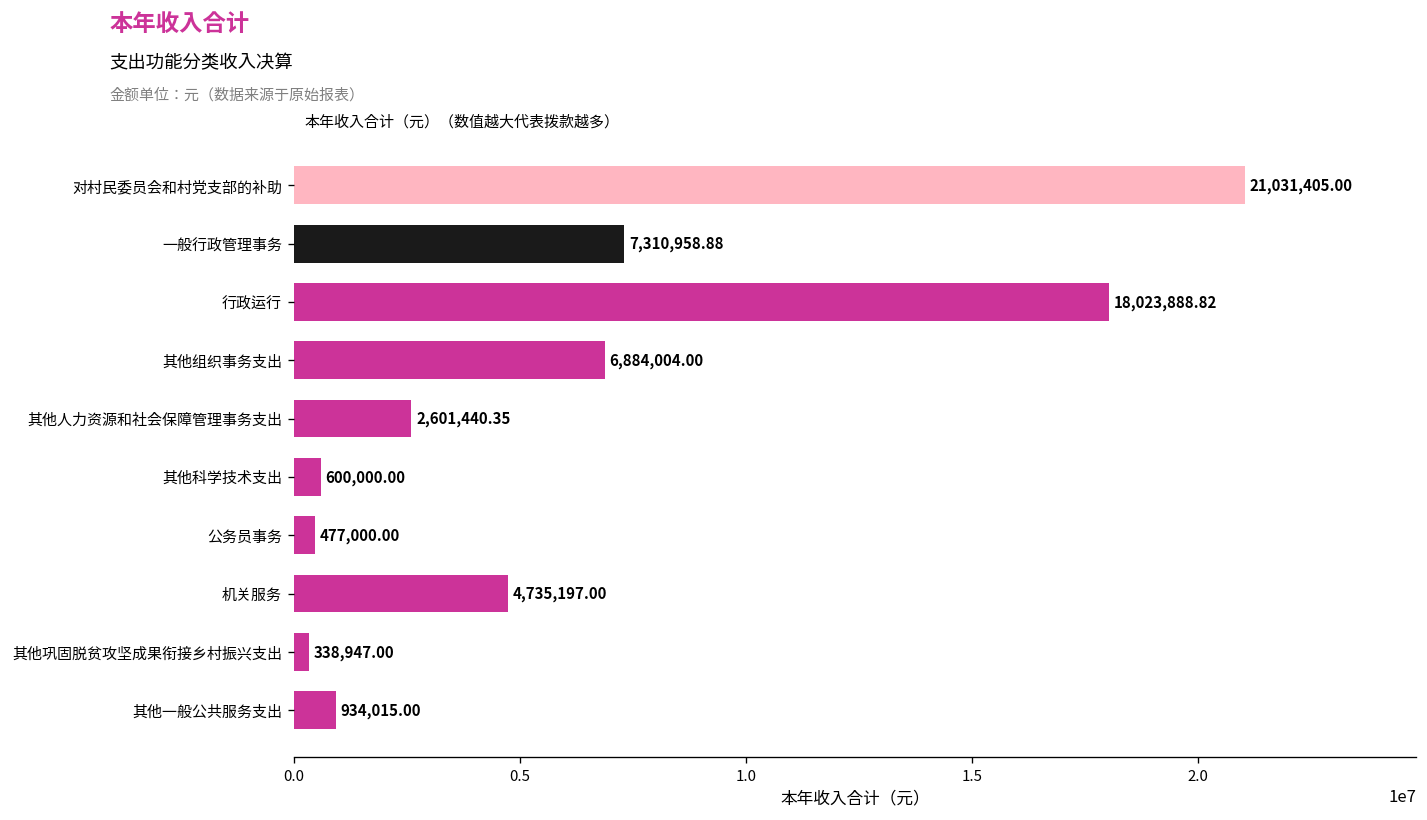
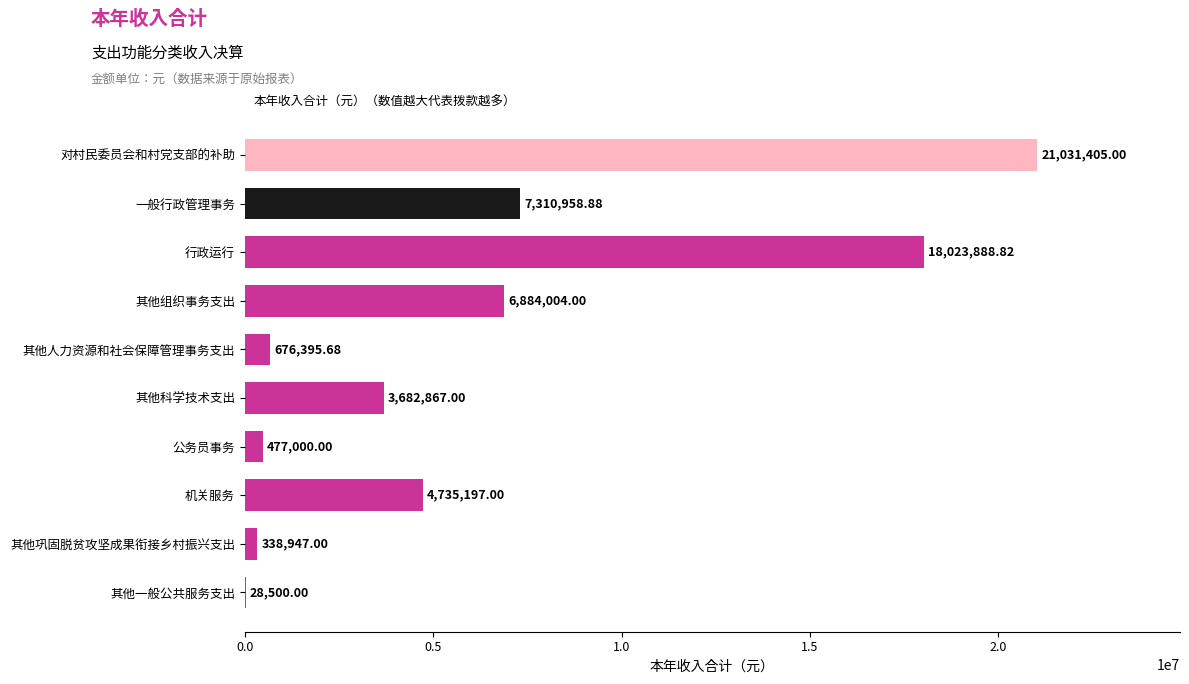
其他人力资源和社会保障管理事务支出: 2,601,440.35 -> 676,395.68
其他科学技术支出: 600,000.00 -> 3,682,867.00
其他一般公共服务支出: 934,015.00 -> 28,500.00
